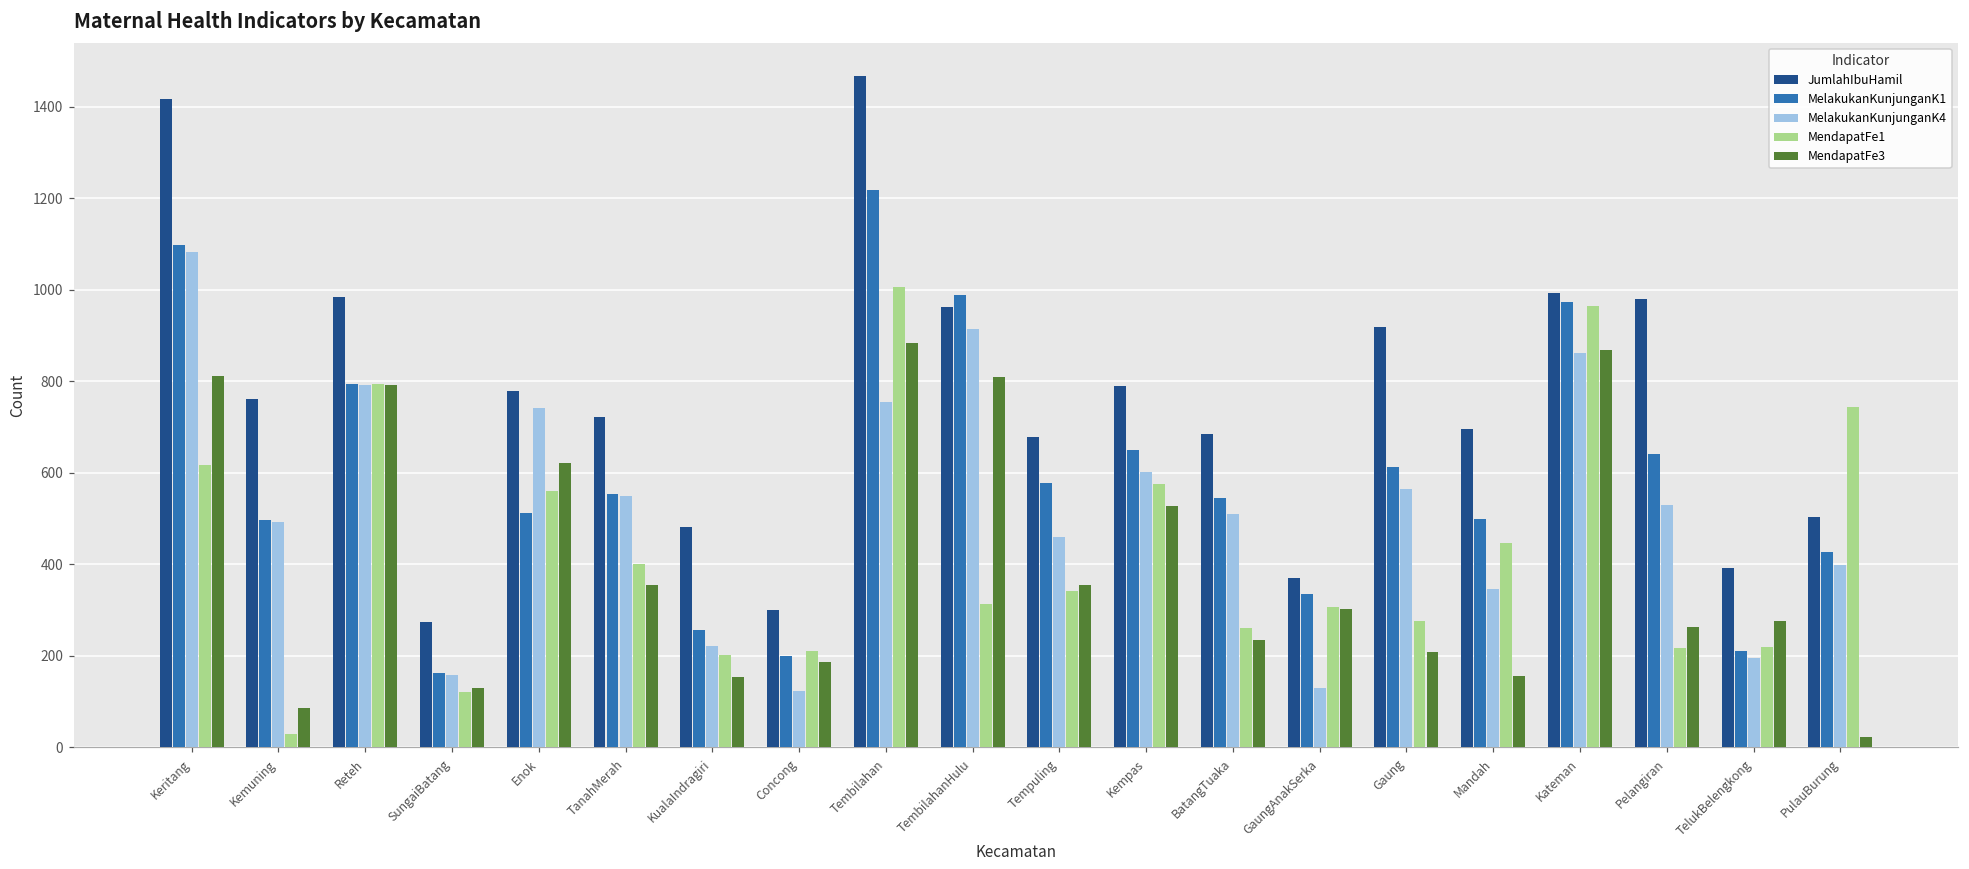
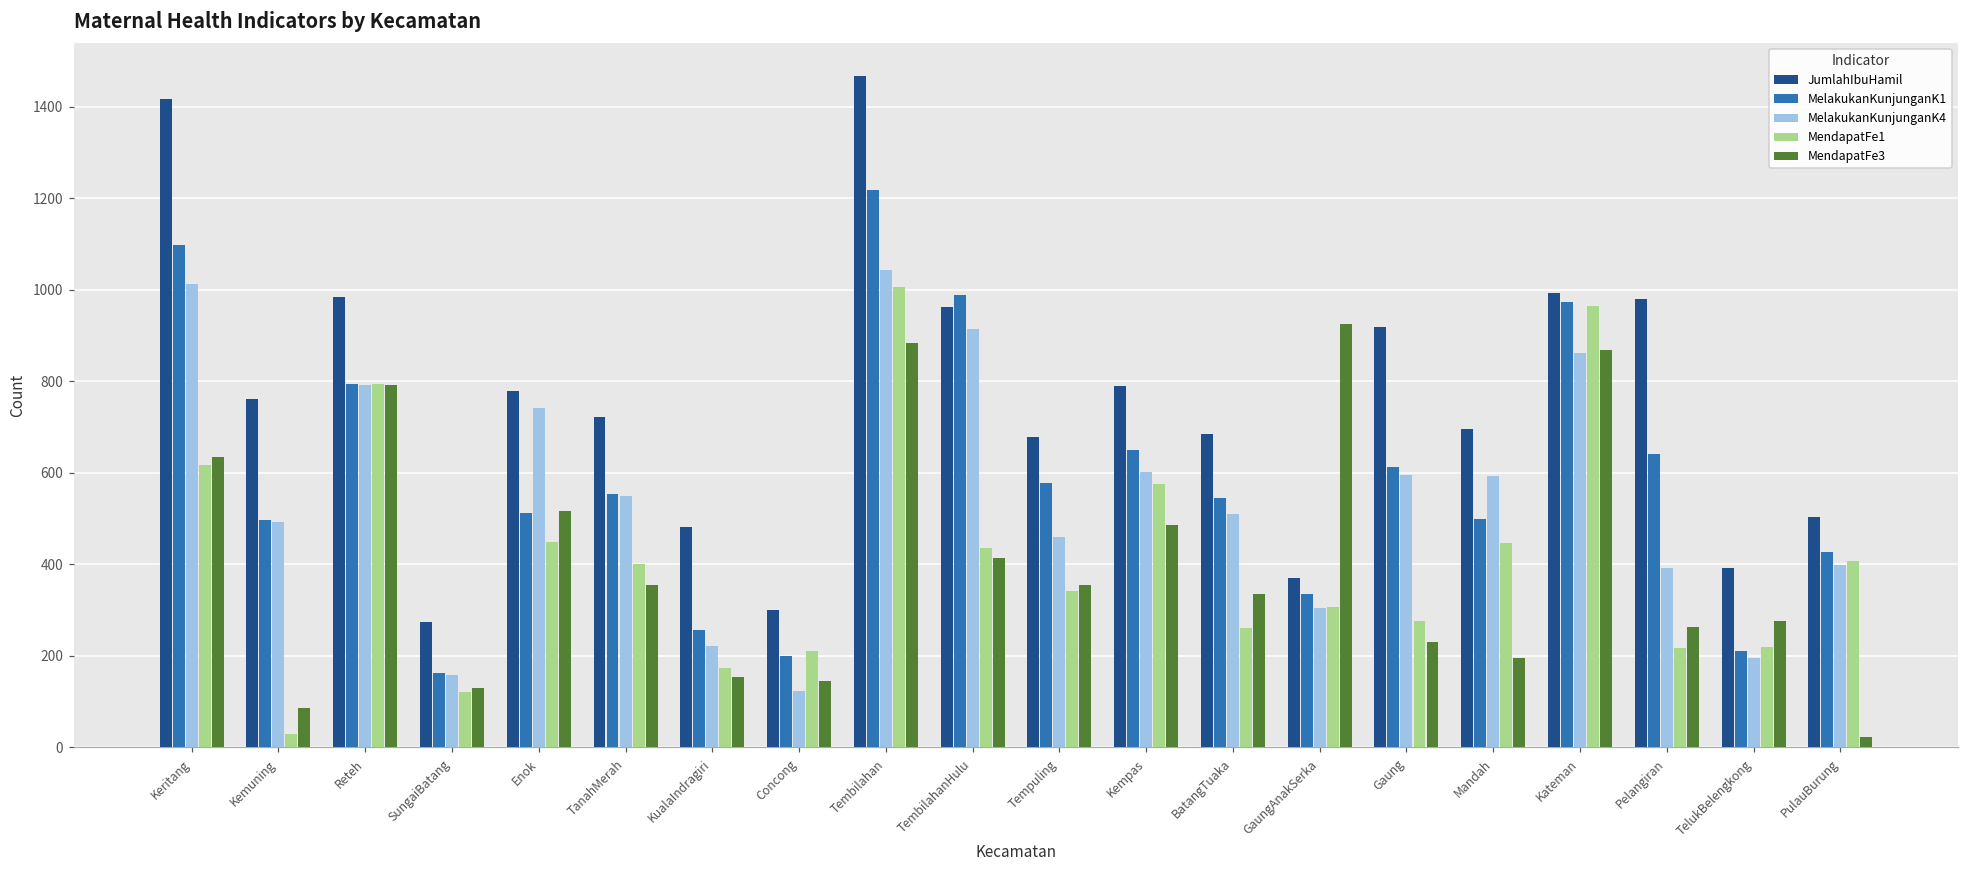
MelakukanKunjunganK4, Keritang: 1080 -> 1010
MendapatFe3, Keritang: 810 -> 630
MendapatFe1, Enok: 560 -> 450
MendapatFe3, Enok: 620 -> 520
MendapatFe1, KualaIndragiri: 200 -> 170
MendapatFe3, Concong: 190 -> 150
MelakukanKunjunganK4, Tembilahan: 760 -> 1040
MendapatFe1, TembilahanHulu: 310 -> 440
MendapatFe3, TembilahanHulu: 810 -> 410
MendapatFe3, Kempas: 530 -> 490
MendapatFe3, BatangTuaka: 240 -> 340
MelakukanKunjunganK4, GaungAnakSerka: 130 -> 300
MendapatFe3, GaungAnakSerka: 300 -> 930
MelakukanKunjunganK4, Gaung: 570 -> 600
MendapatFe3, Gaung: 210 -> 230
MelakukanKunjunganK4, Mandah: 350 -> 590
MendapatFe3, Mandah: 160 -> 200
MelakukanKunjunganK4, Pelangiran: 530 -> 390
MendapatFe1, PulauBurung: 740 -> 410
